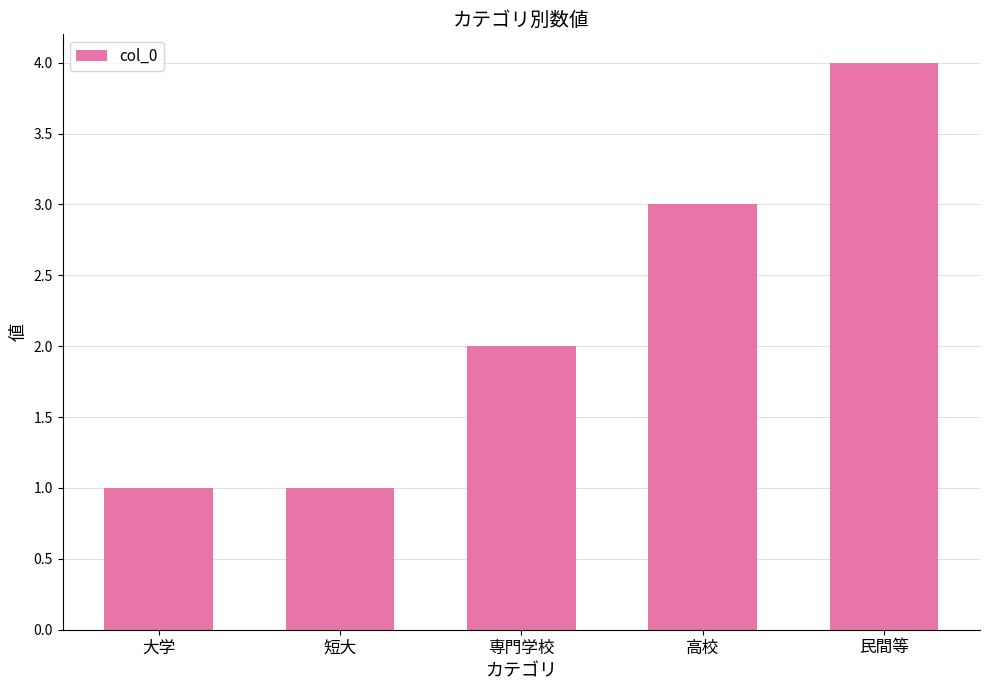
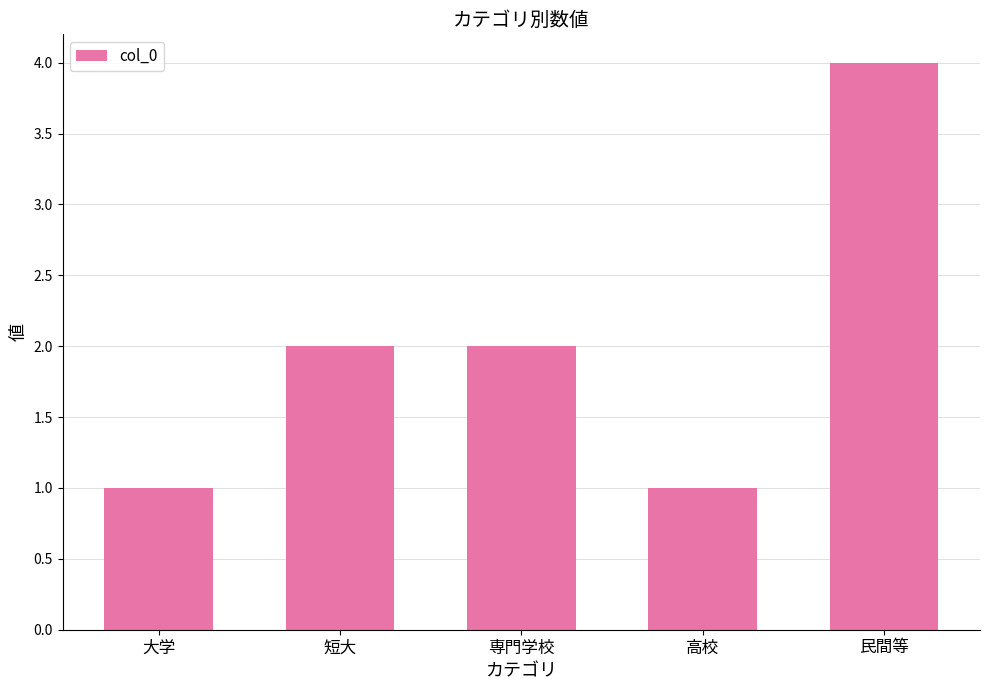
短大: 1 -> 2
高校: 3 -> 1
